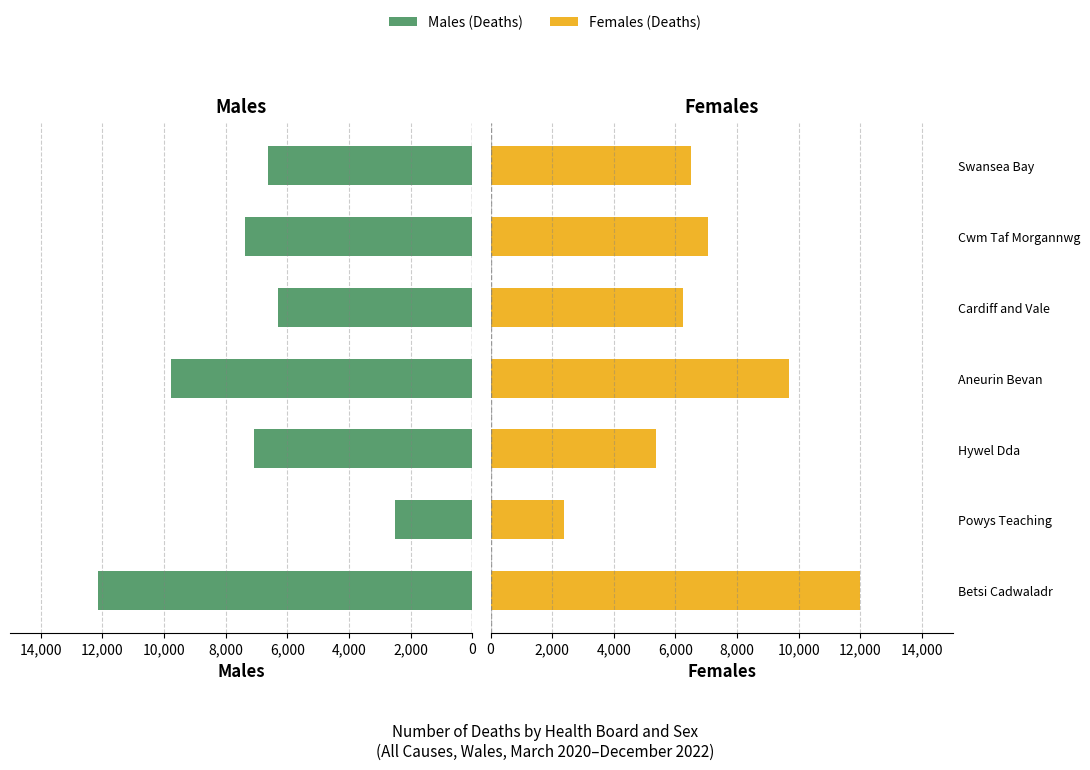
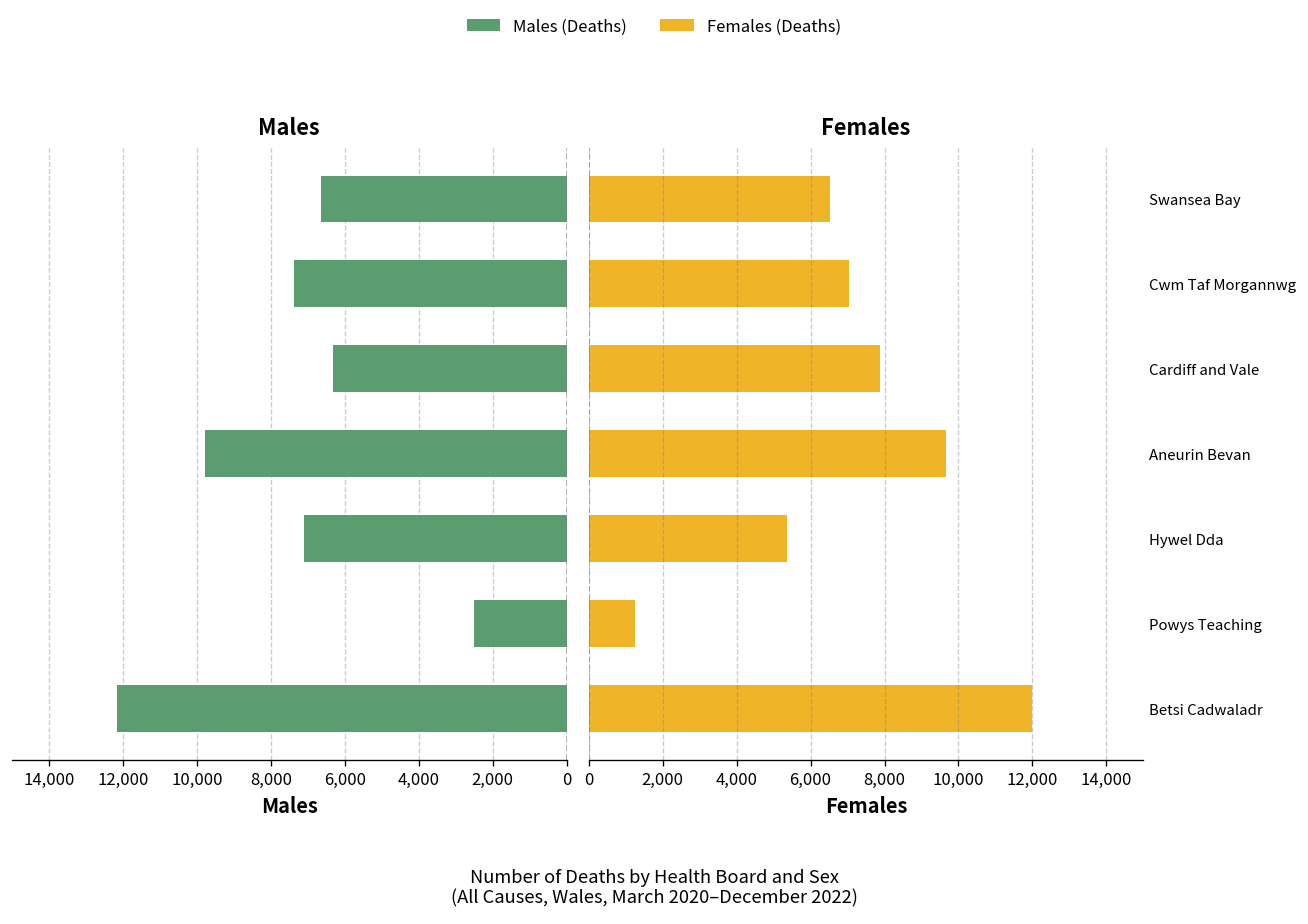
Females, Cardiff and Vale: 6,200 -> 7,900
Females, Powys Teaching: 2,400 -> 1,200
